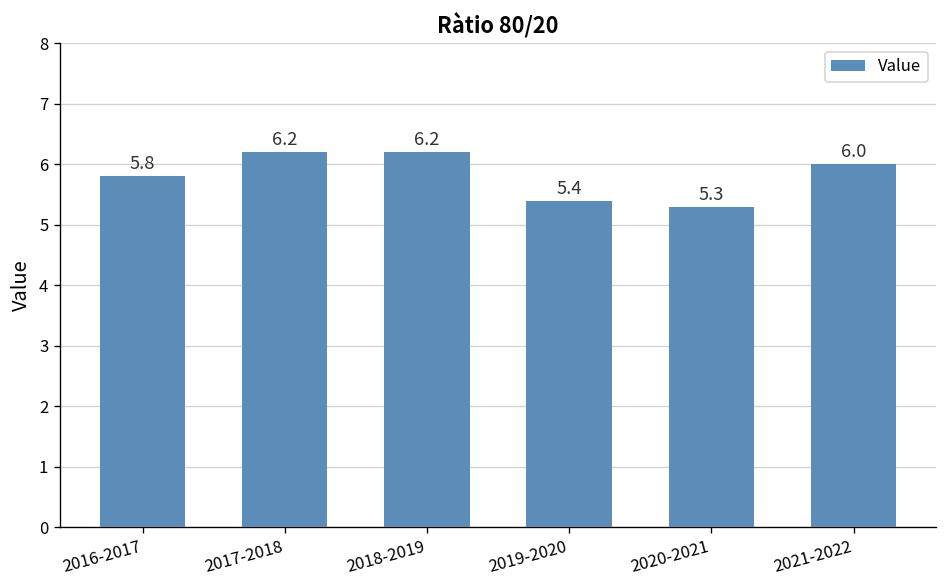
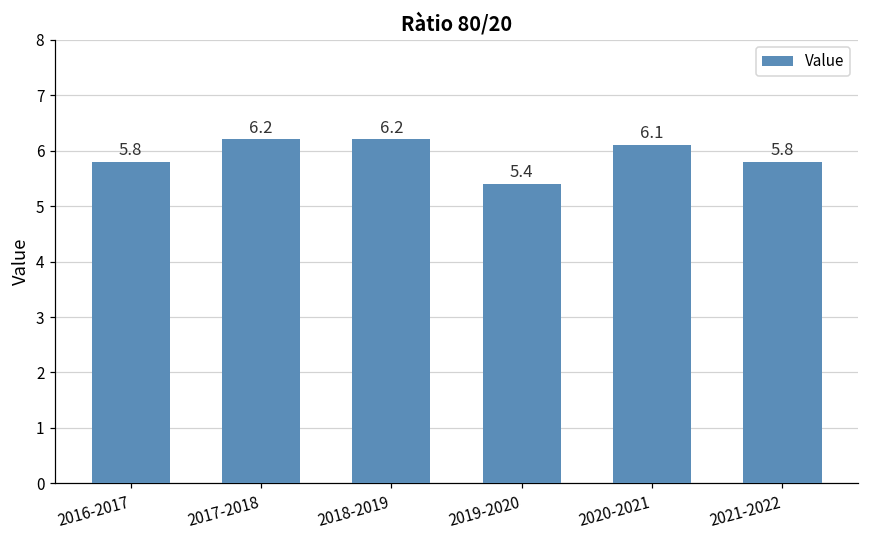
2020-2021: 5.3 -> 6.1
2021-2022: 6.0 -> 5.8
